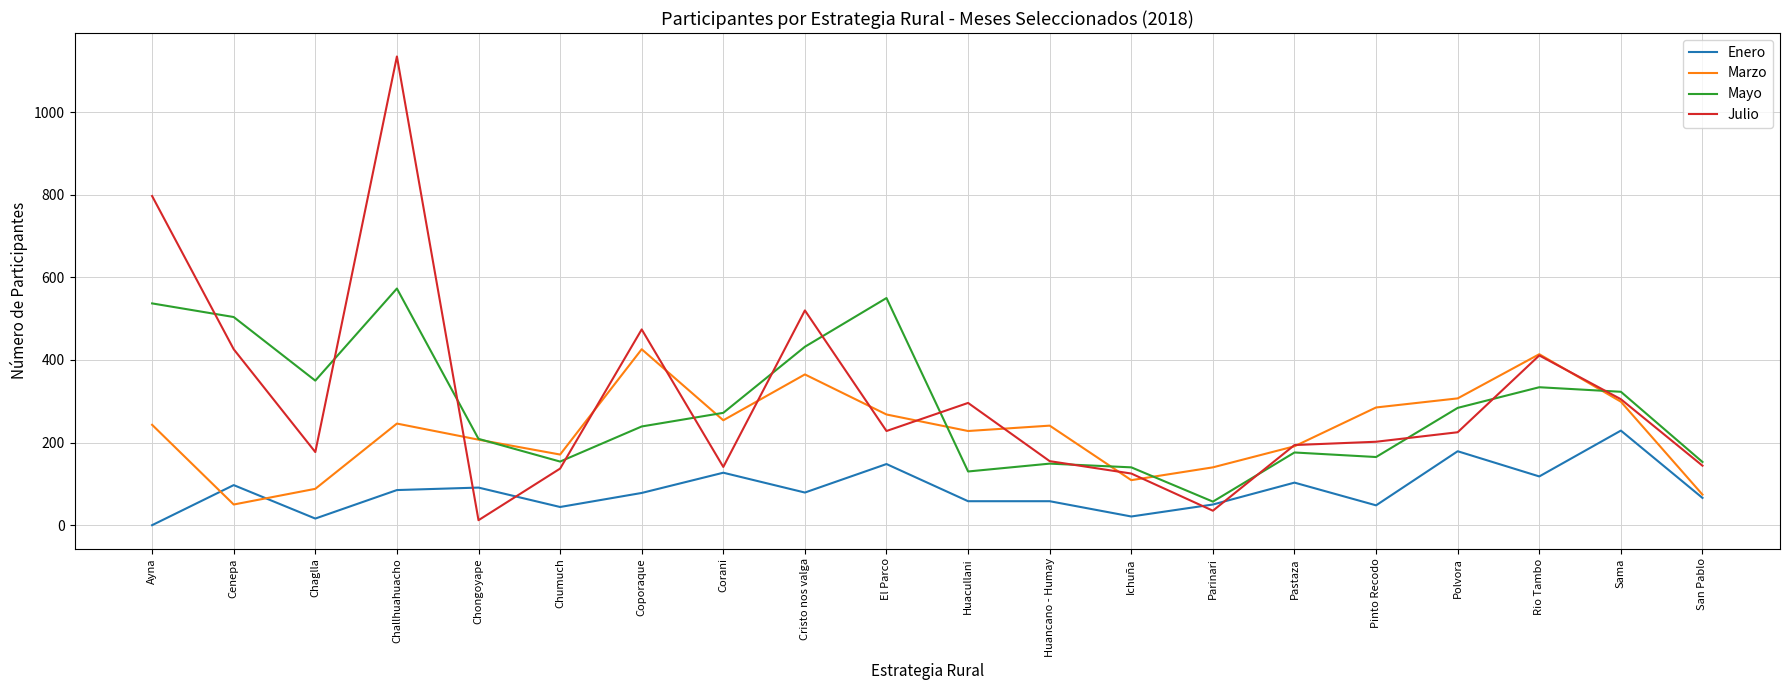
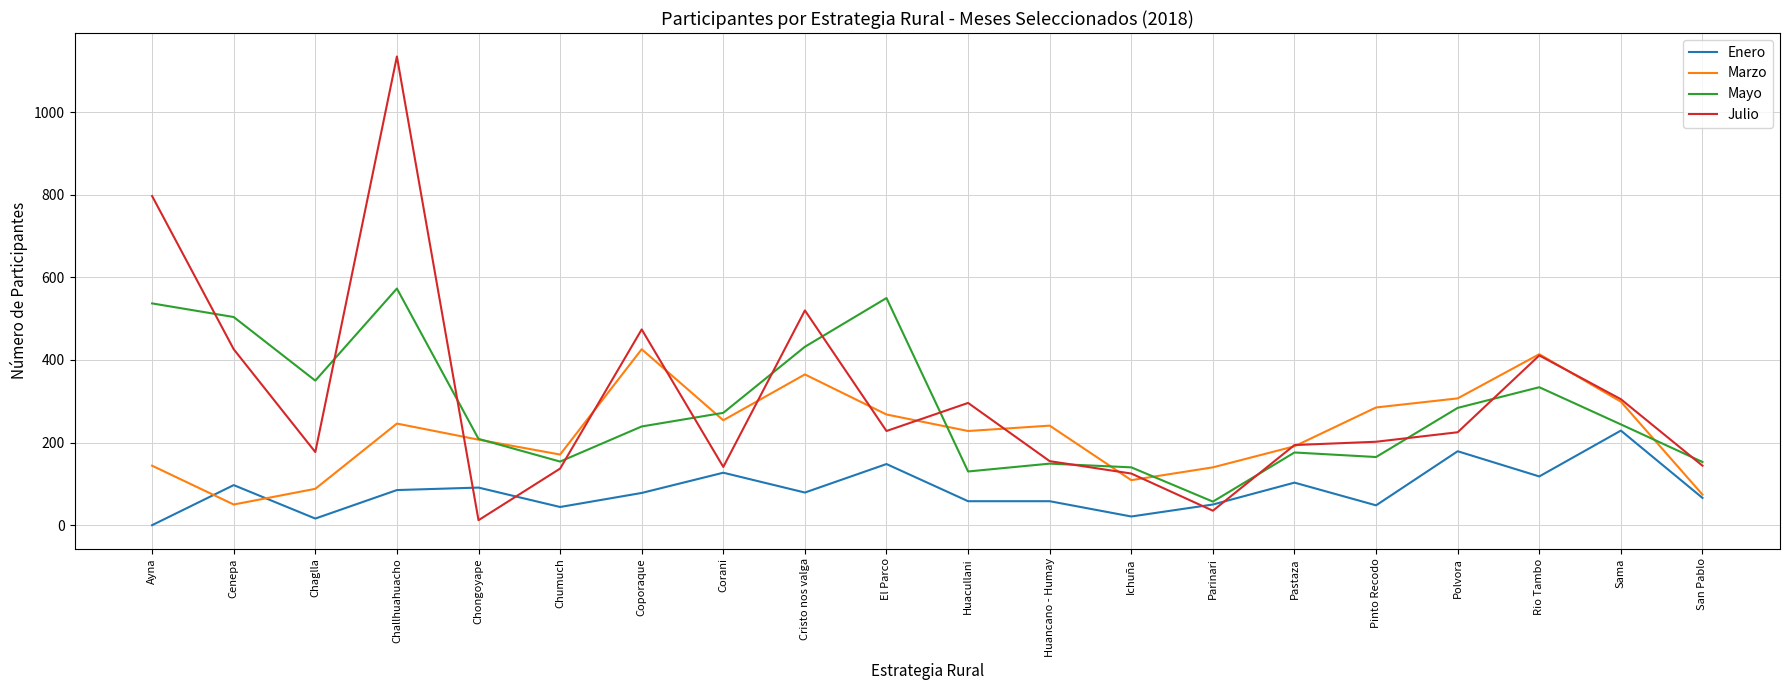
Marzo, Ayna: 240 -> 140
Mayo, Sama: 320 -> 240
